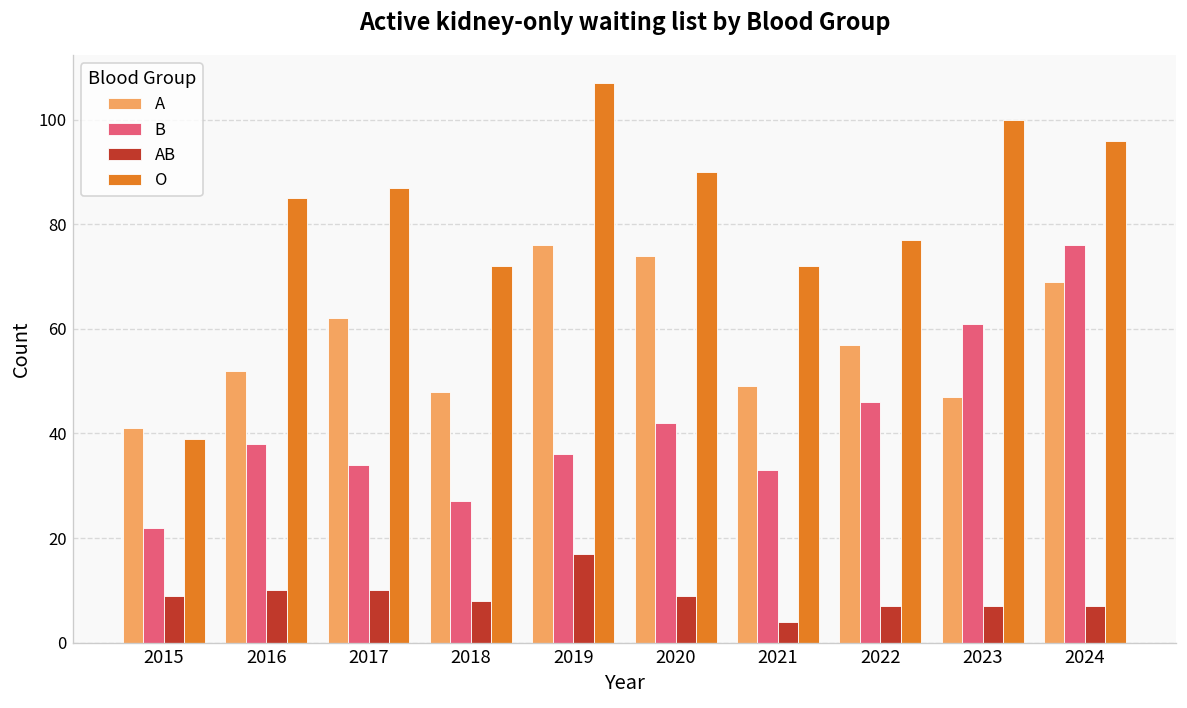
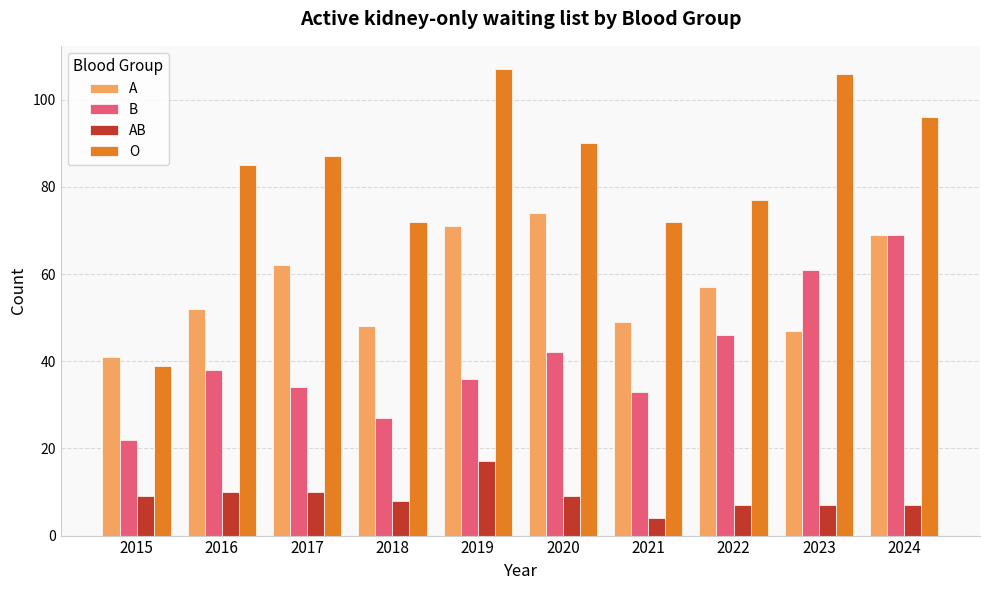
A, 2019: 76 -> 71
O, 2023: 100 -> 106
B, 2024: 76 -> 69
